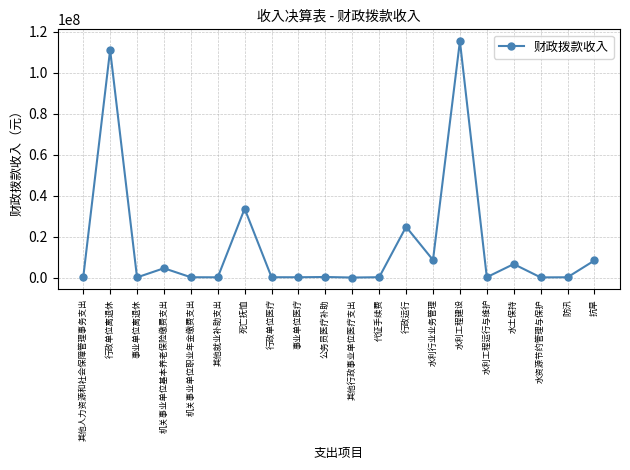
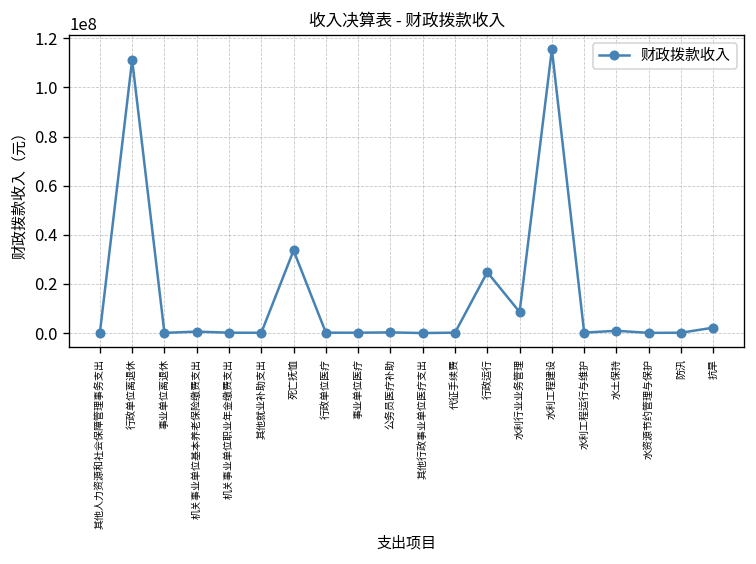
机关事业单位基本养老保险缴费支出: 5000000 -> 1000000
水土保持: 7000000 -> 1000000
抗旱: 8000000 -> 2000000
